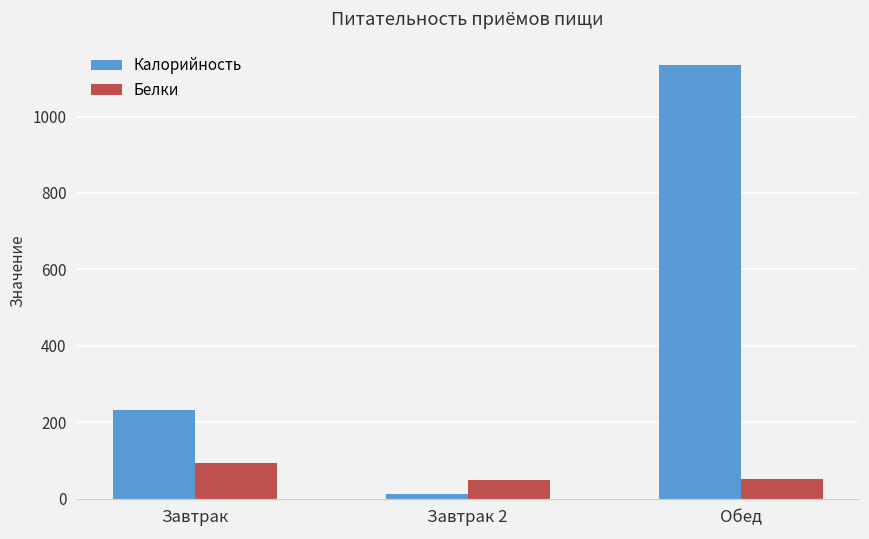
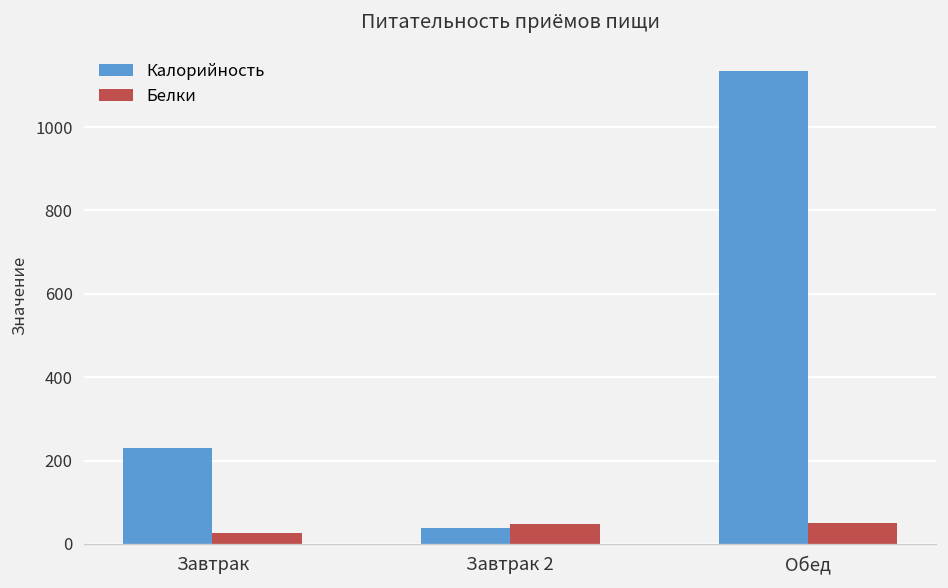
Белки, Завтрак: 90 -> 30
Калорийность, Завтрак 2: 10 -> 40
